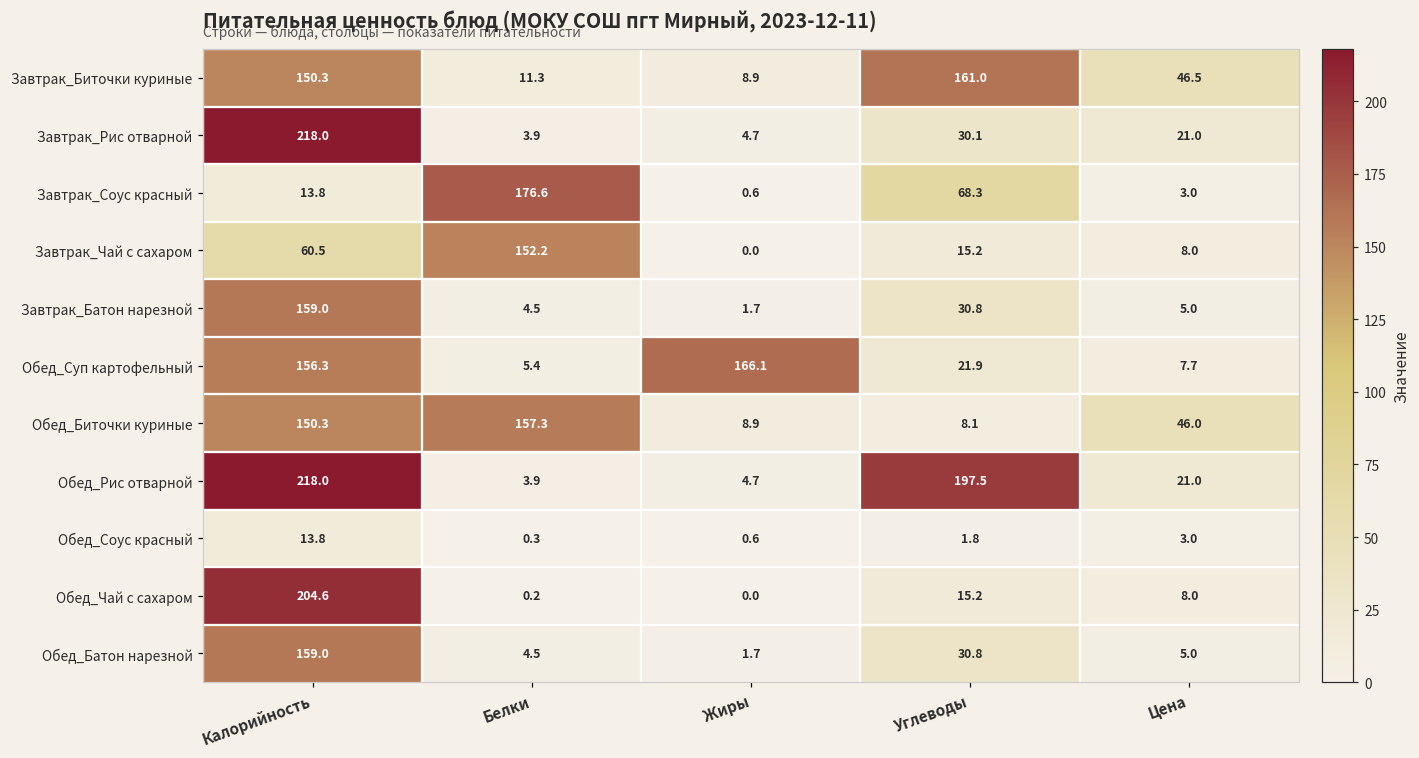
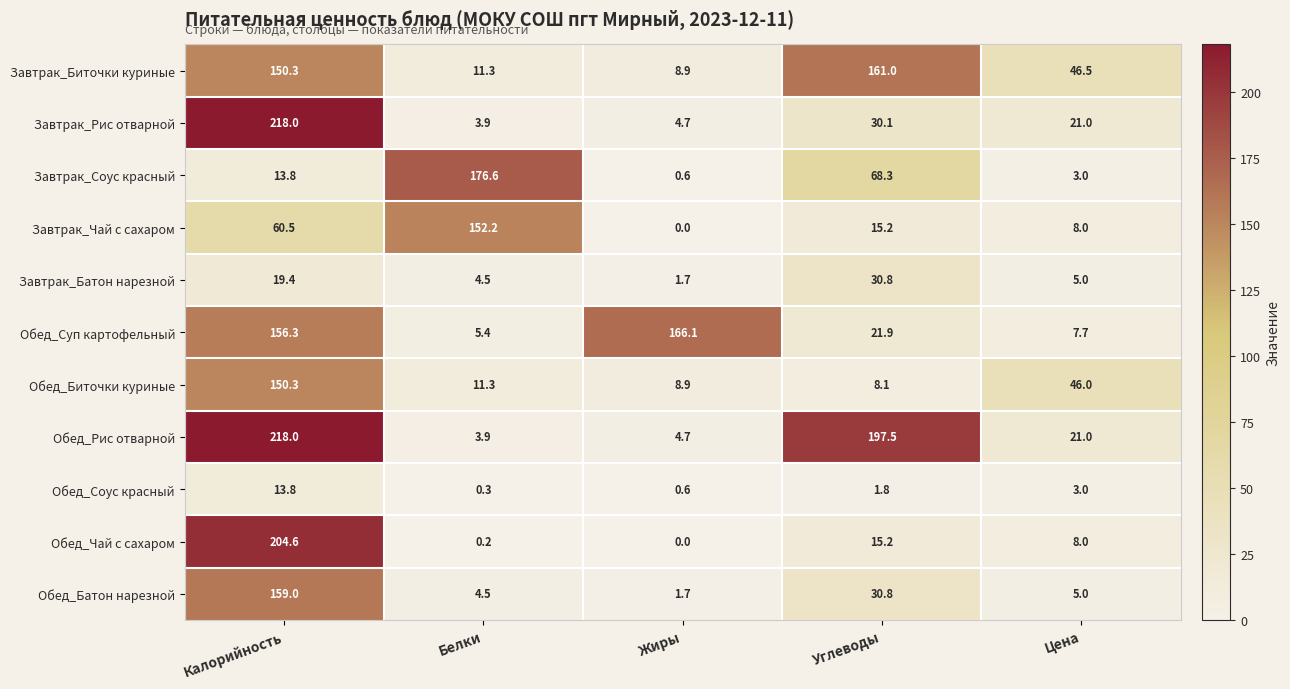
Завтрак_Батон нарезной, Калорийность: 159.0 -> 19.4
Обед_Биточки куриные, Белки: 157.3 -> 11.3
